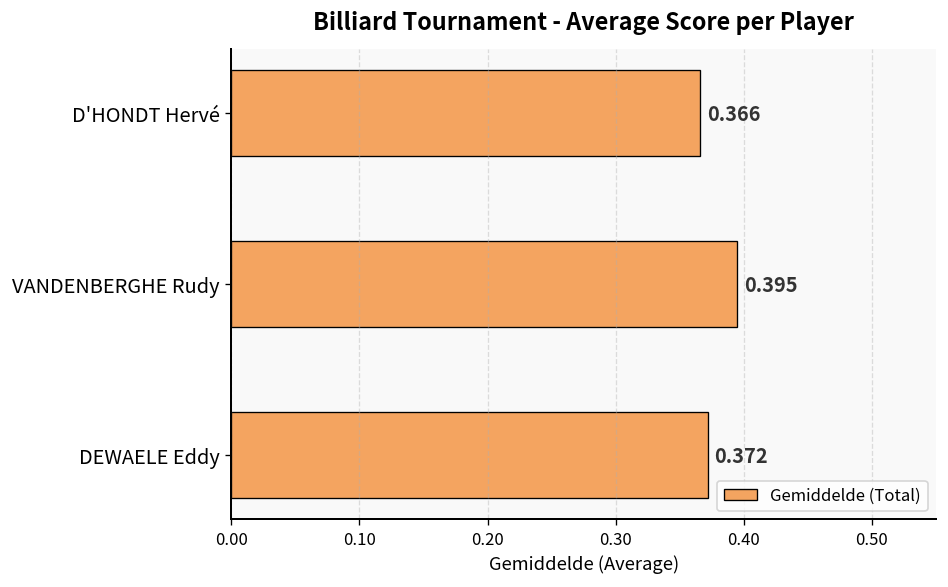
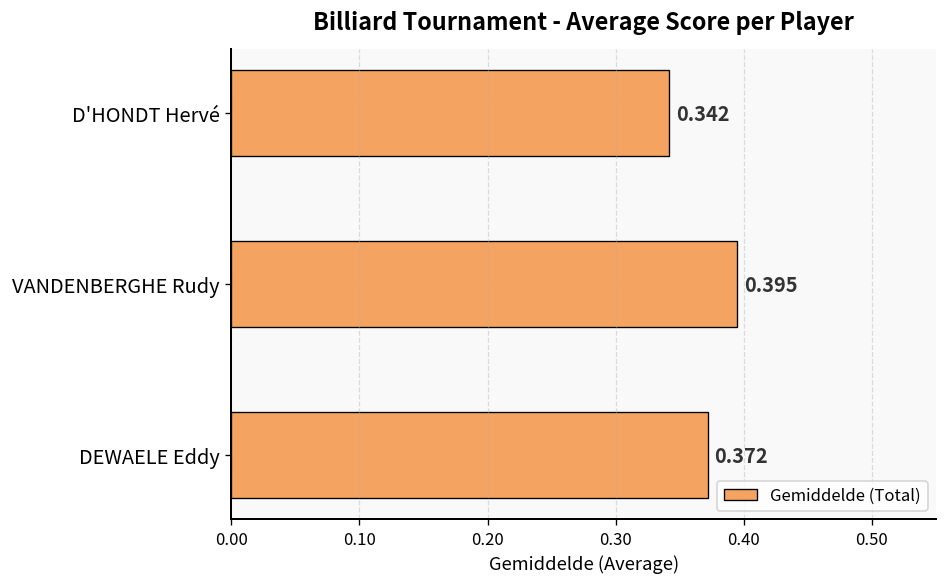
D'HONDT Hervé: 0.366 -> 0.342
